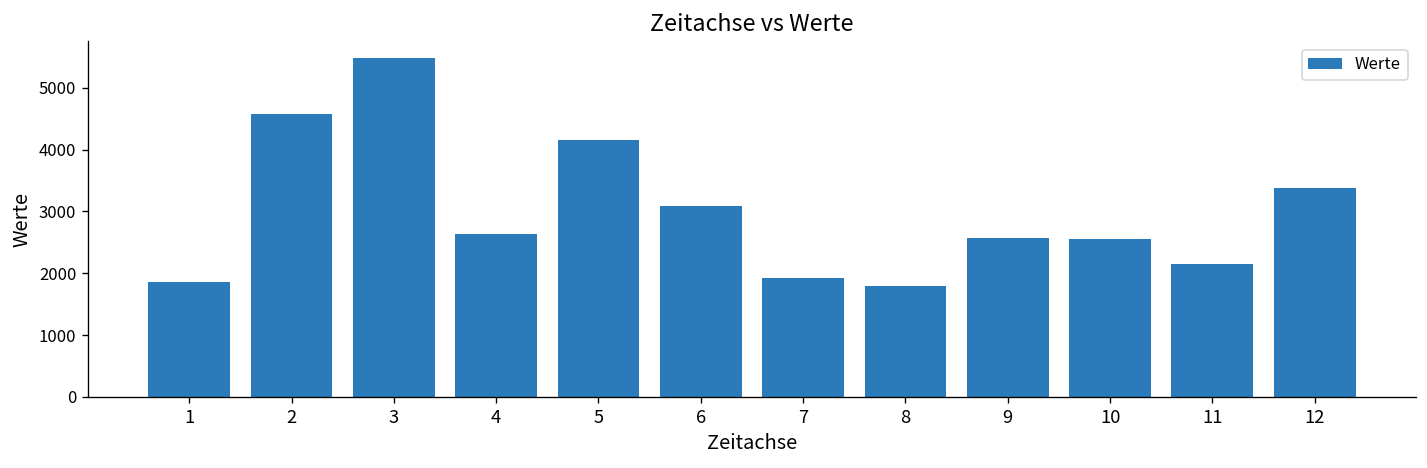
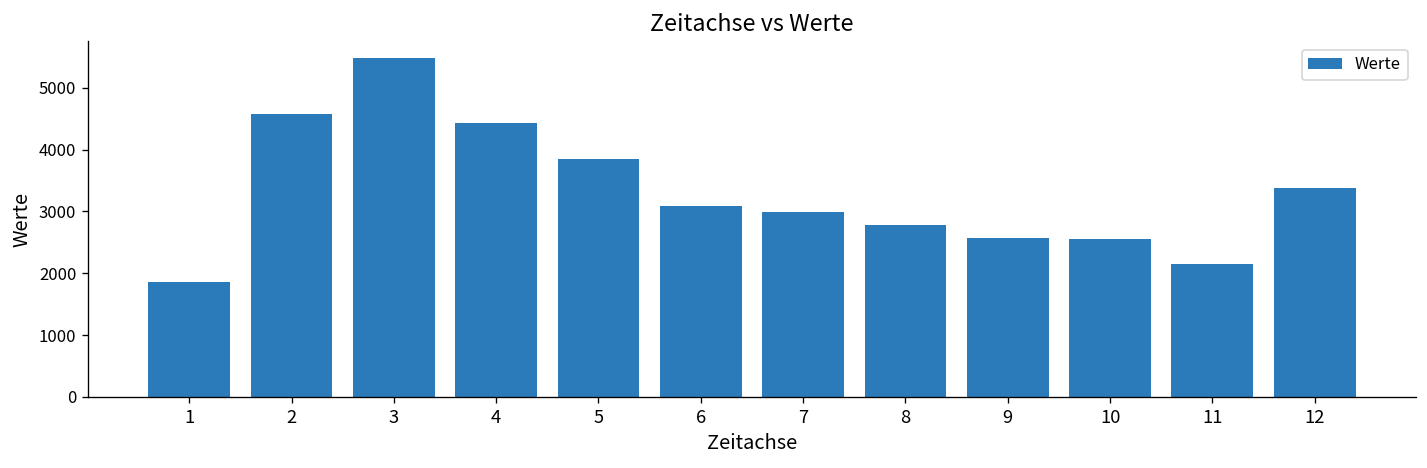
4: 2600 -> 4400
5: 4200 -> 3900
7: 1900 -> 3000
8: 1800 -> 2800
